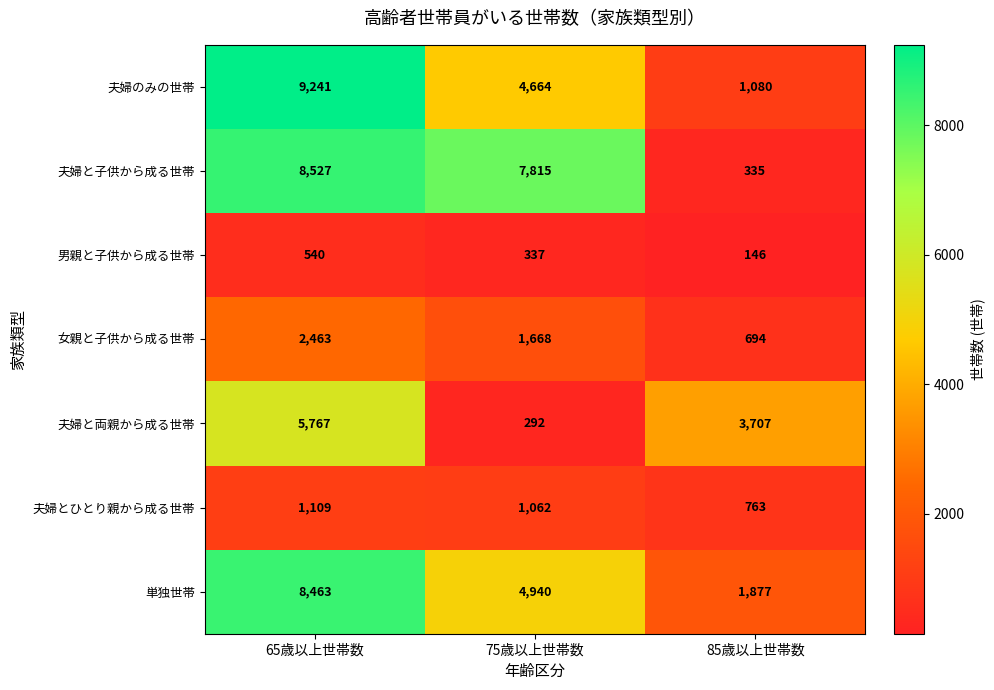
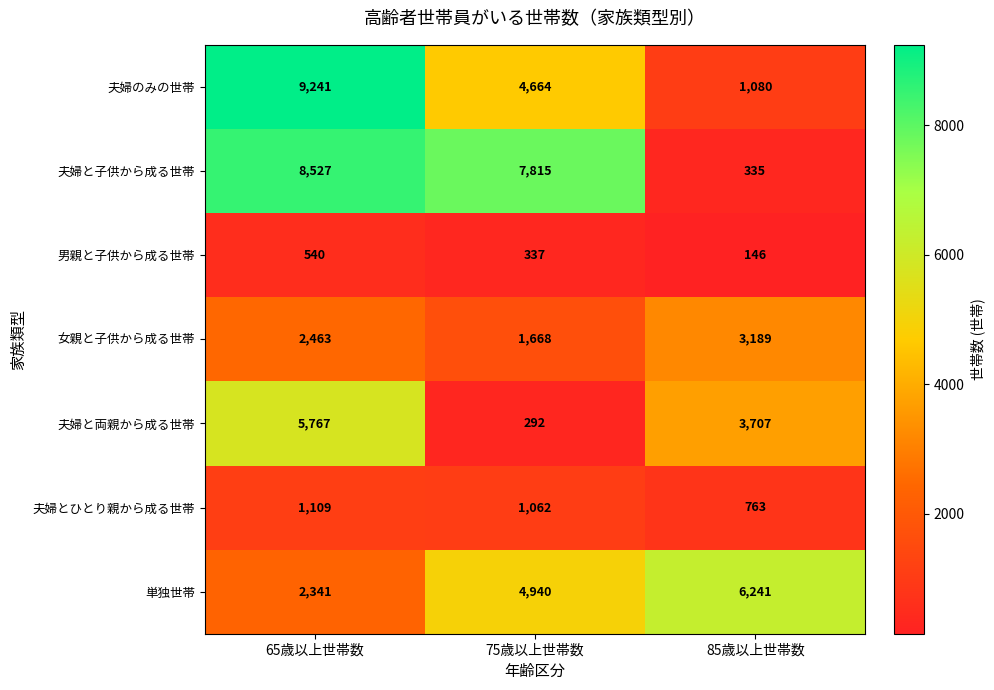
女親と子供から成る世帯, 85歳以上世帯数: 694 -> 3,189
単独世帯, 65歳以上世帯数: 8,463 -> 2,341
単独世帯, 85歳以上世帯数: 1,877 -> 6,241
